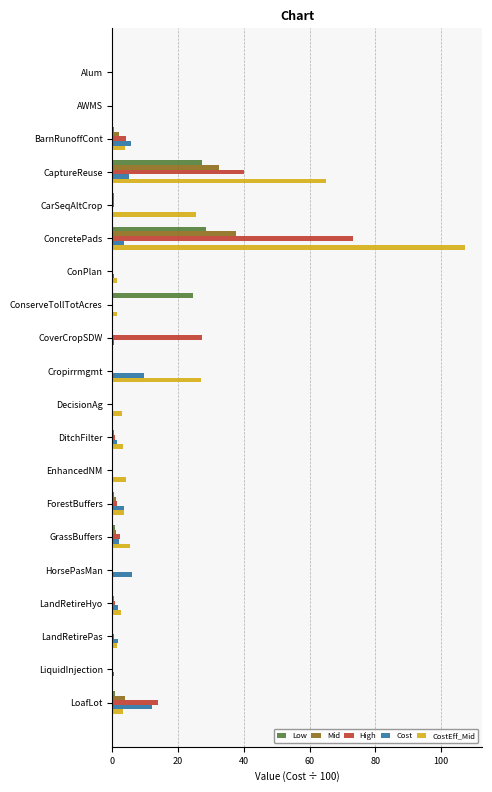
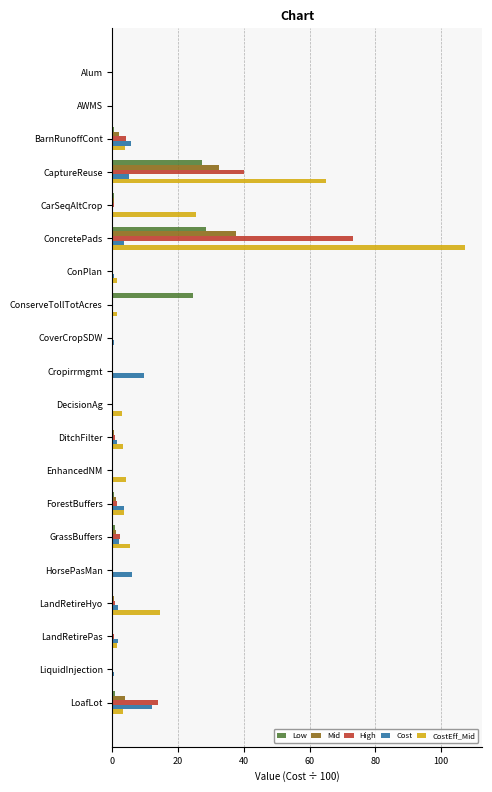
High, CoverCropSDW: 27 -> 0
CostEff_Mid, Cropirrmgmt: 27 -> 0
CostEff_Mid, LandRetireHyo: 3 -> 14
